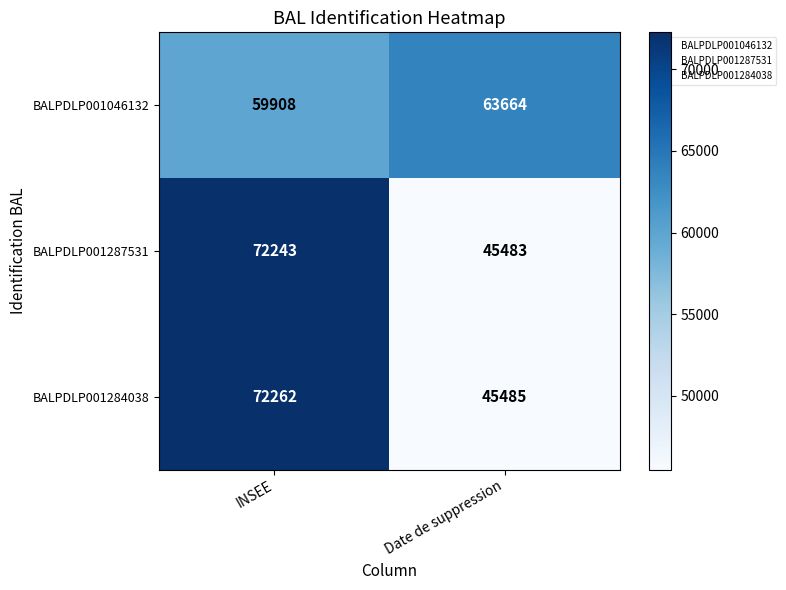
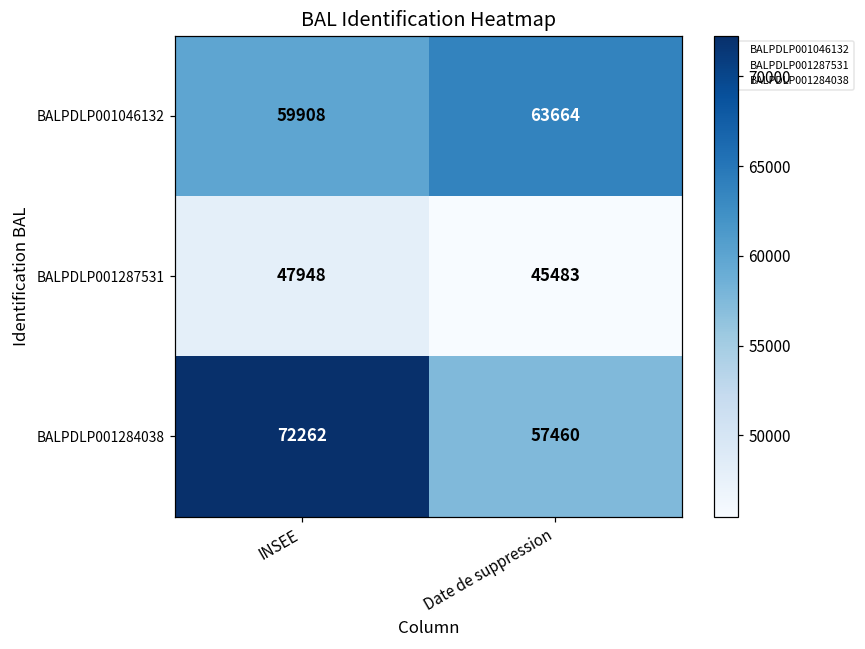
BALPDLP001287531, INSEE: 72243 -> 47948
BALPDLP001284038, Date de suppression: 45485 -> 57460
